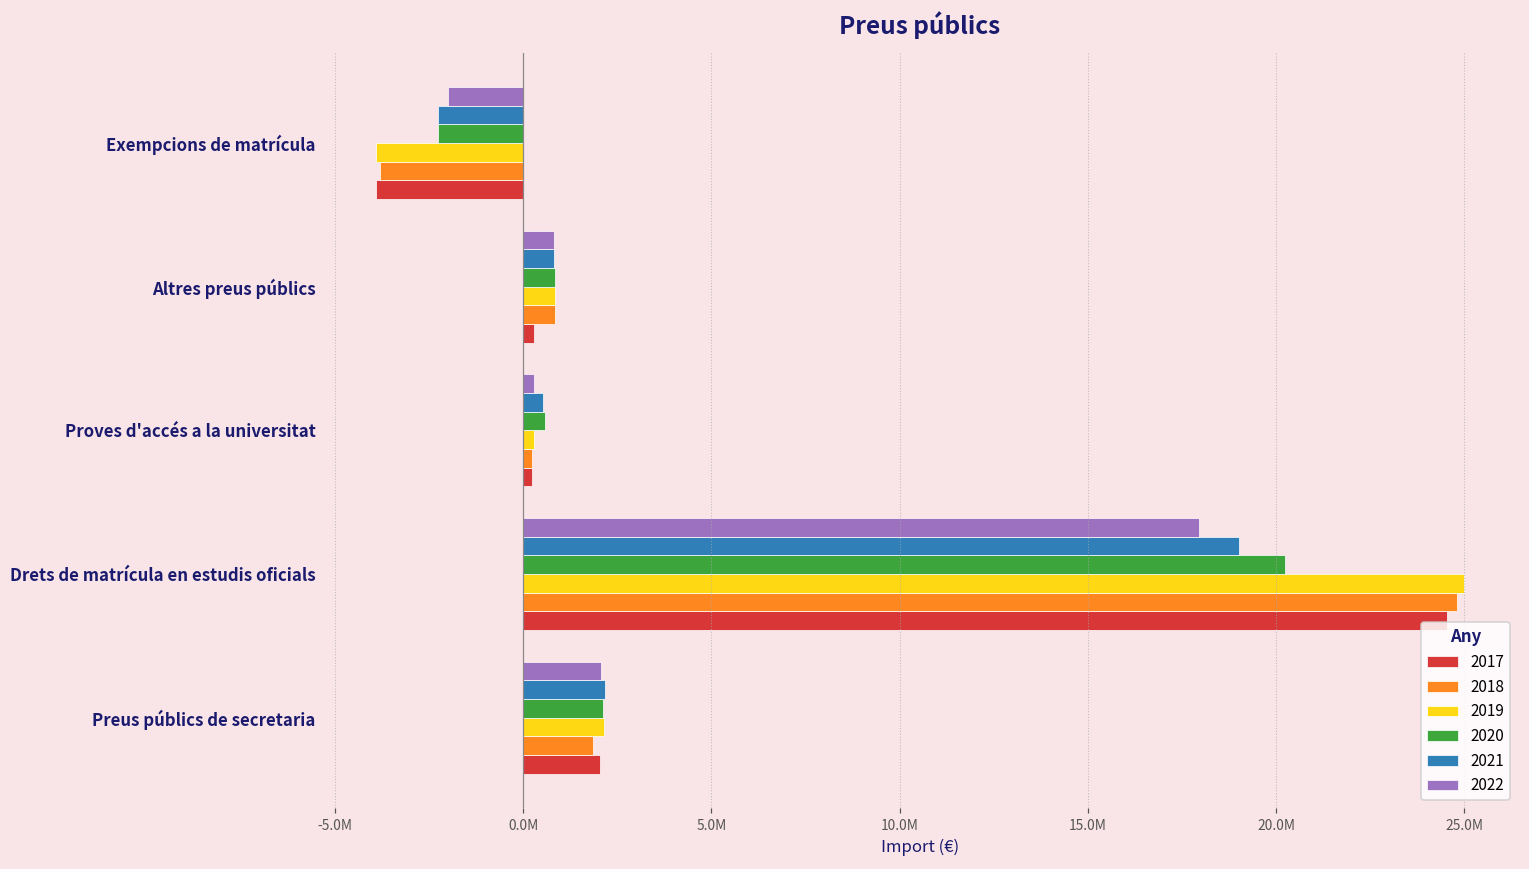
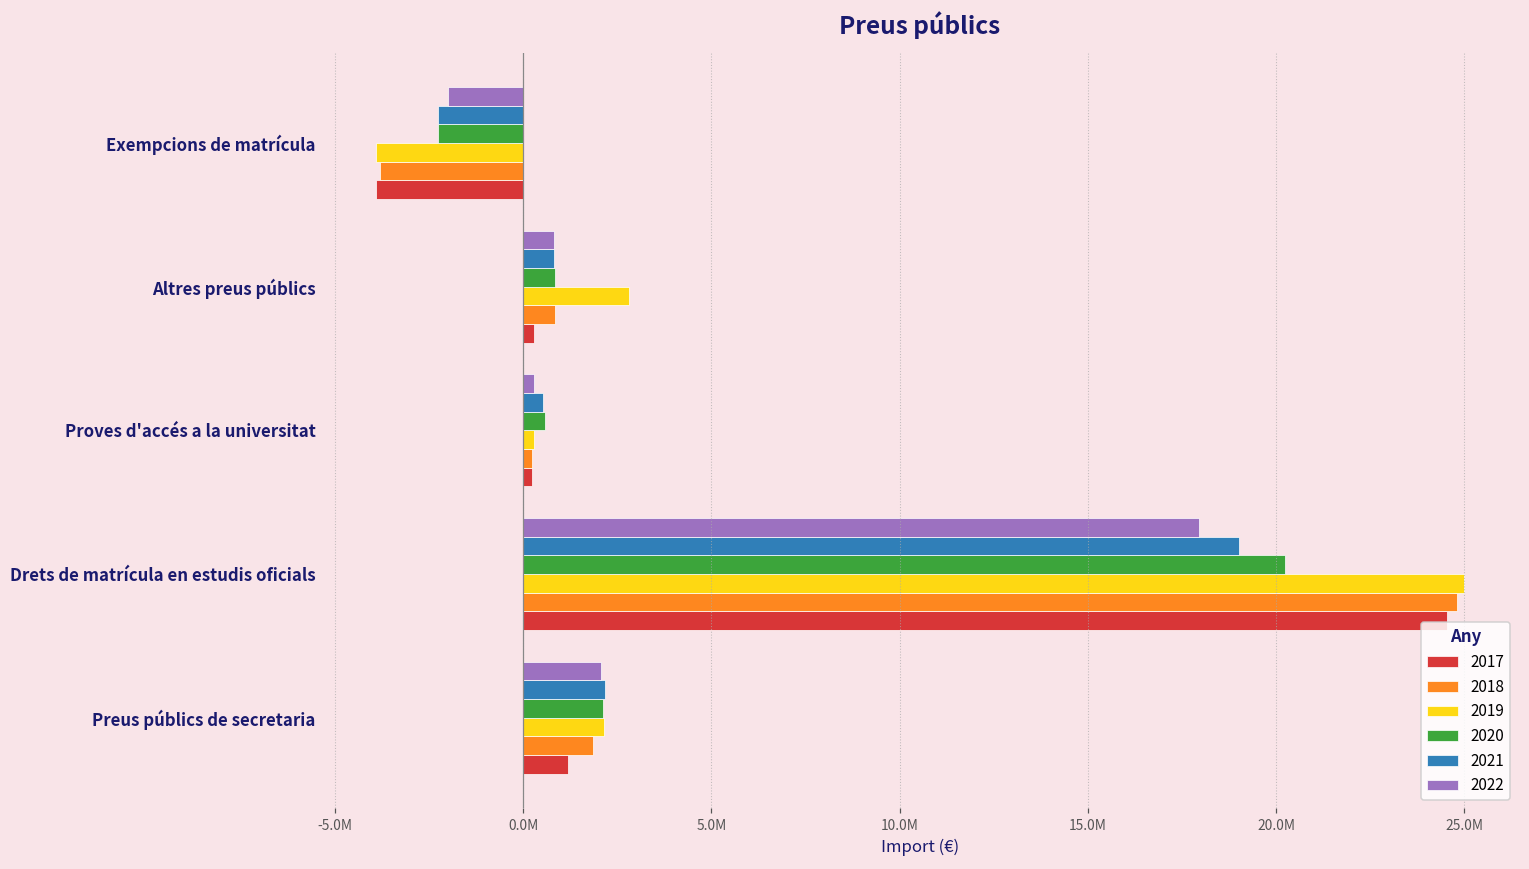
2019, Altres preus públics: 900000 -> 2800000
2017, Preus públics de secretaria: 2000000 -> 1200000
